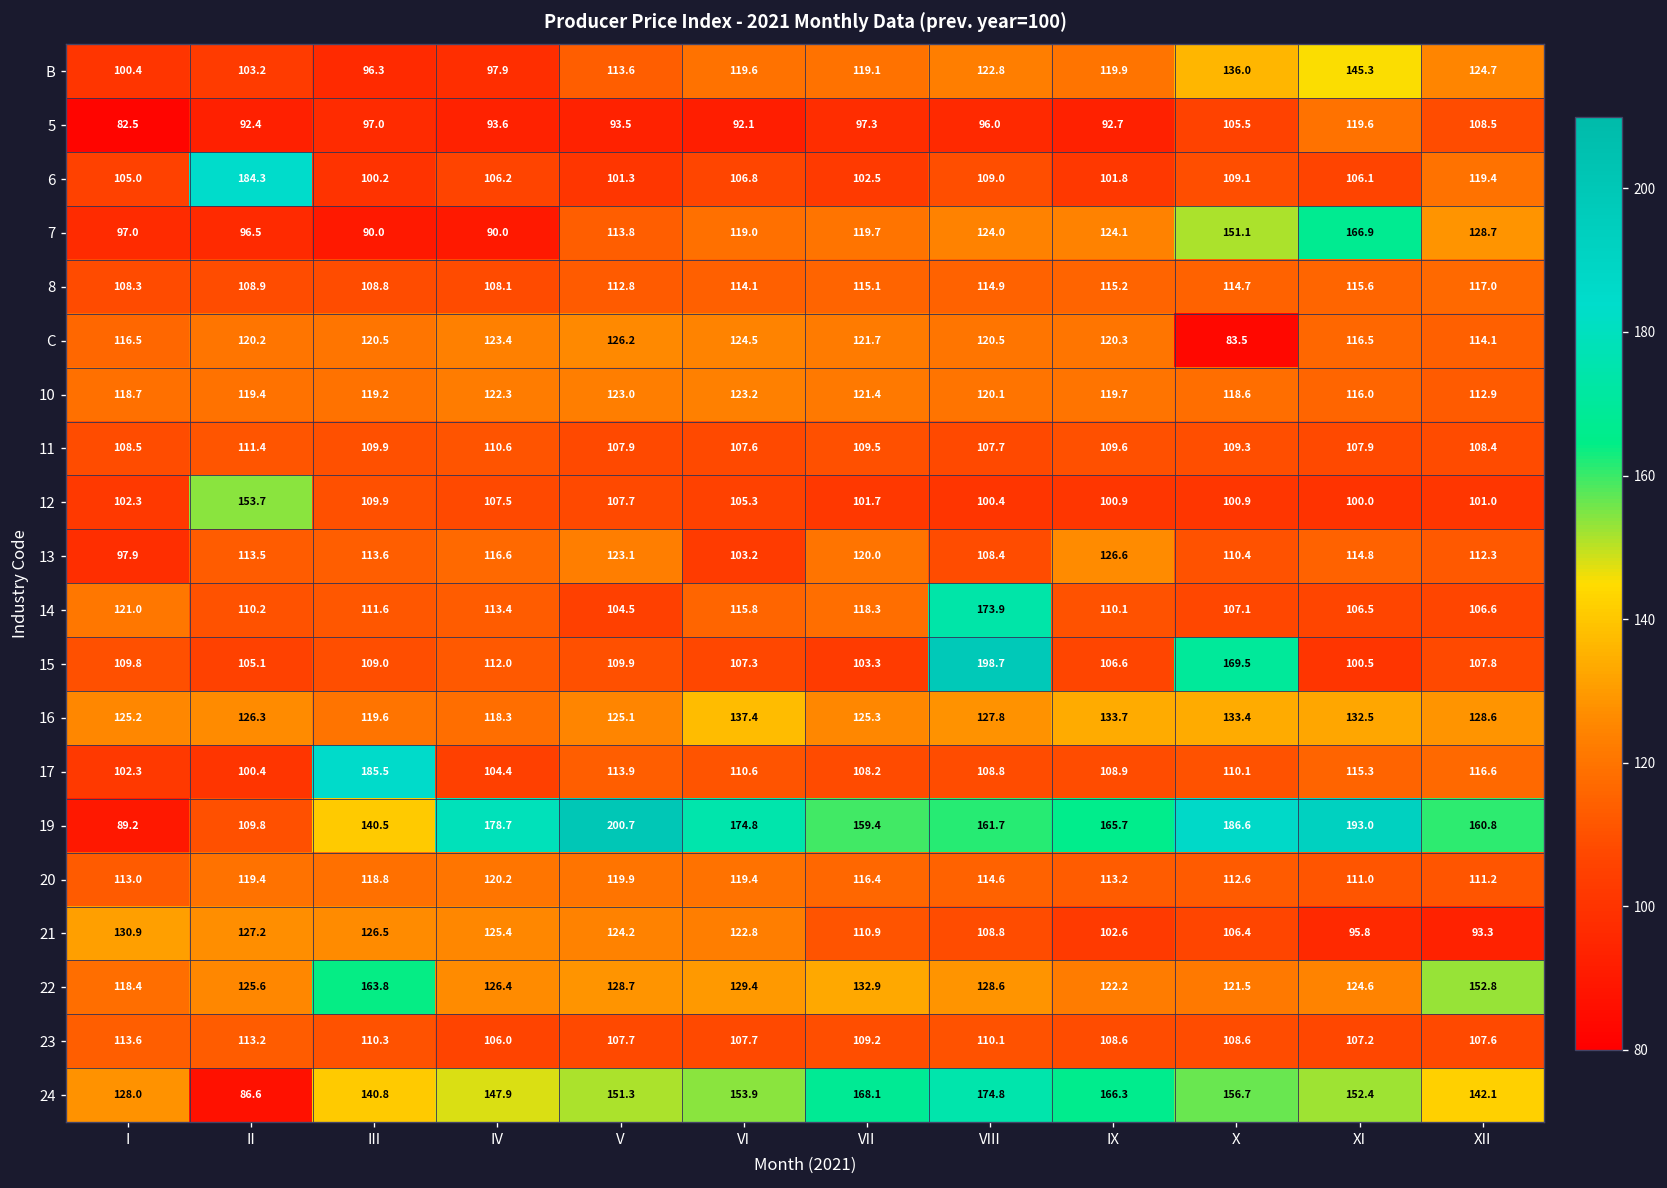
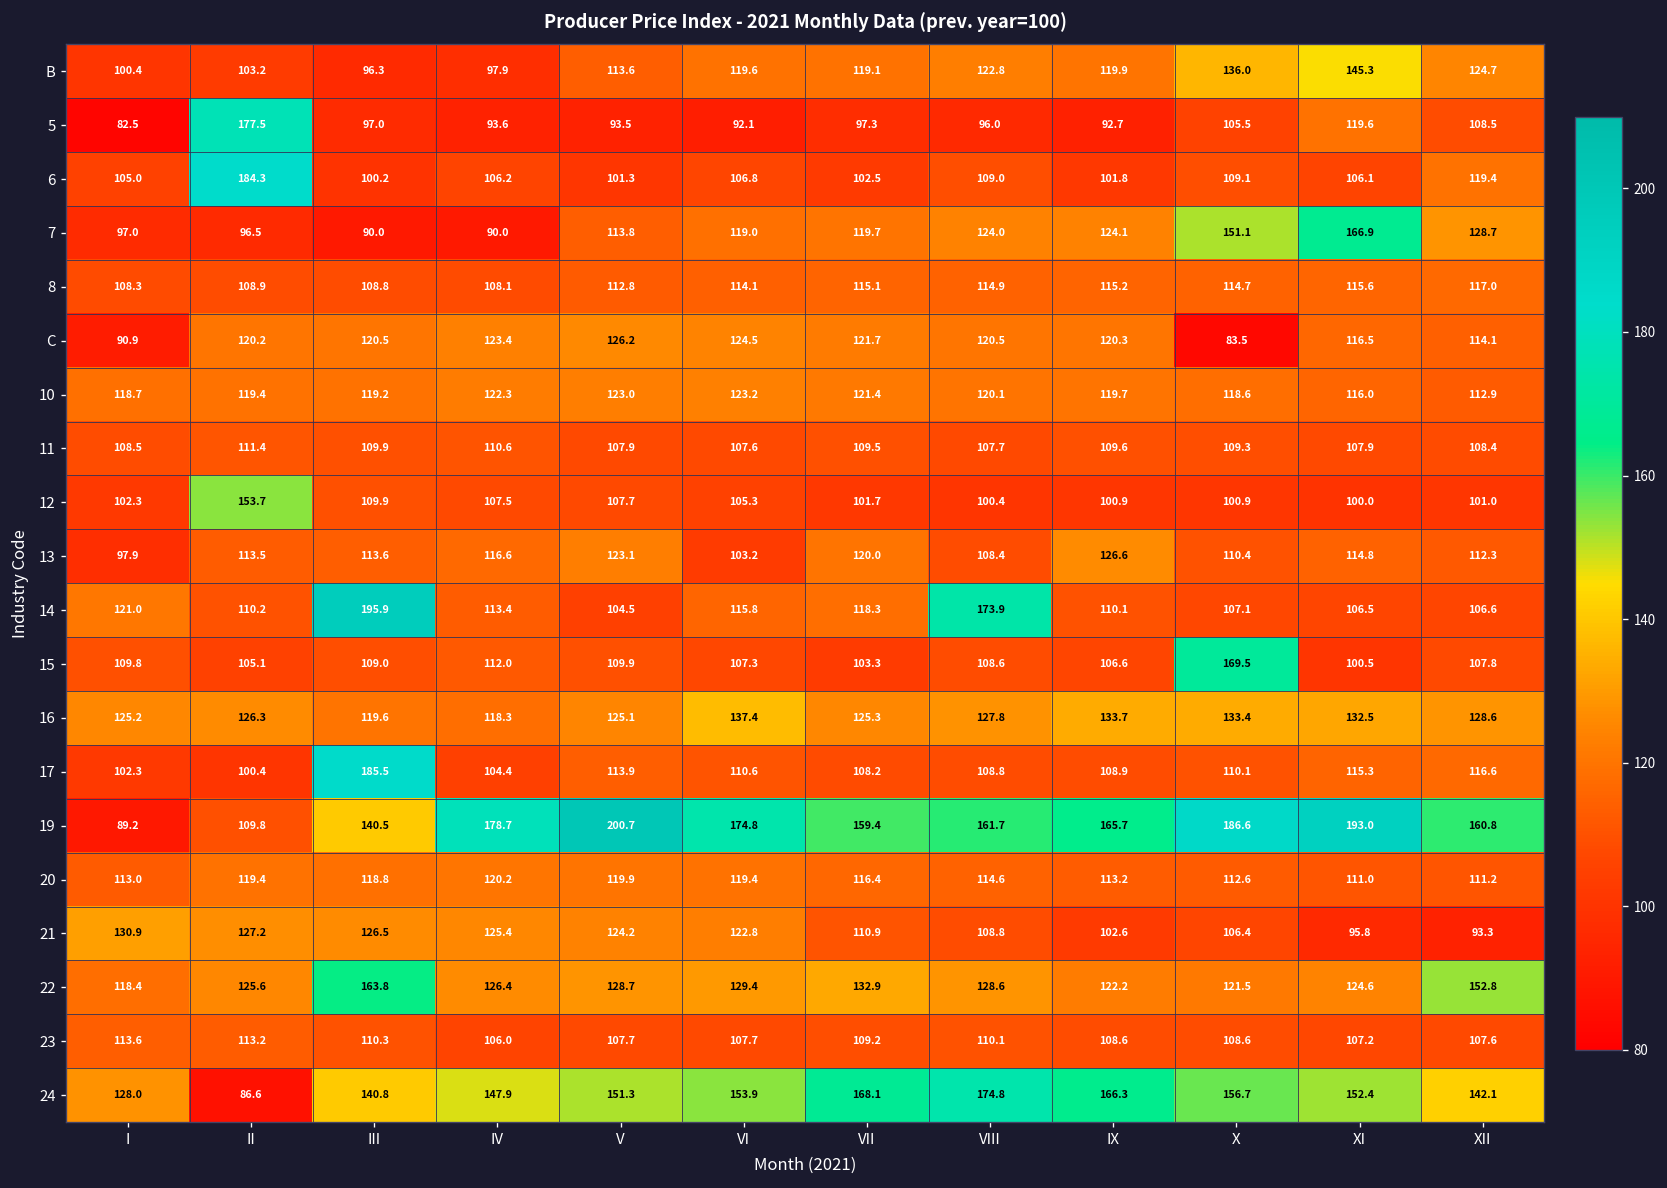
5, II: 92.4 -> 177.5
C, I: 116.5 -> 90.9
14, III: 111.6 -> 195.9
15, VIII: 198.7 -> 108.6
